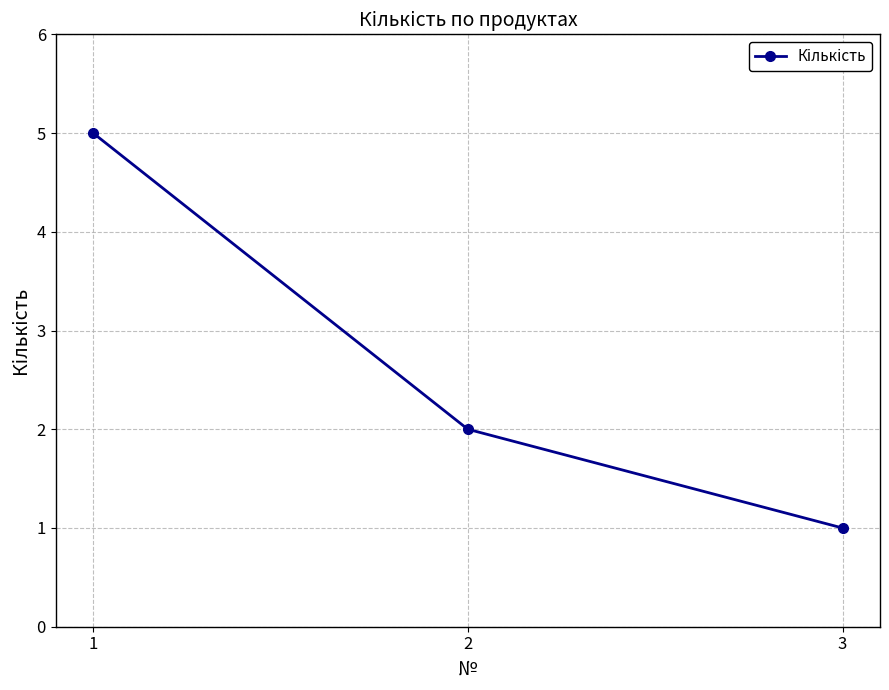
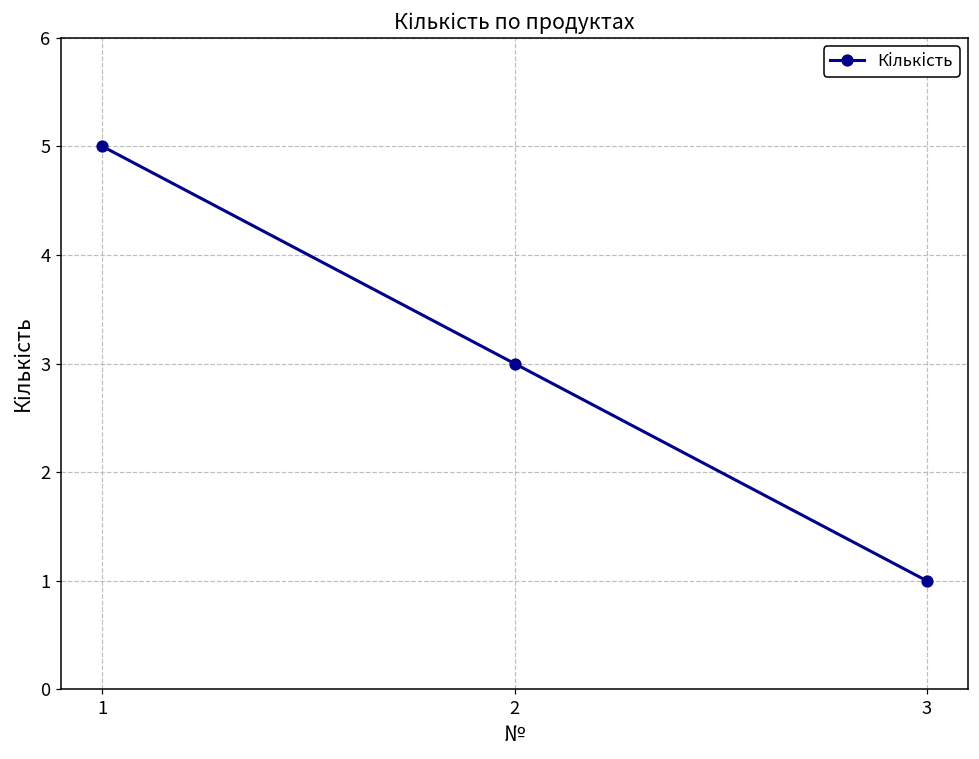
2: 2 -> 3
